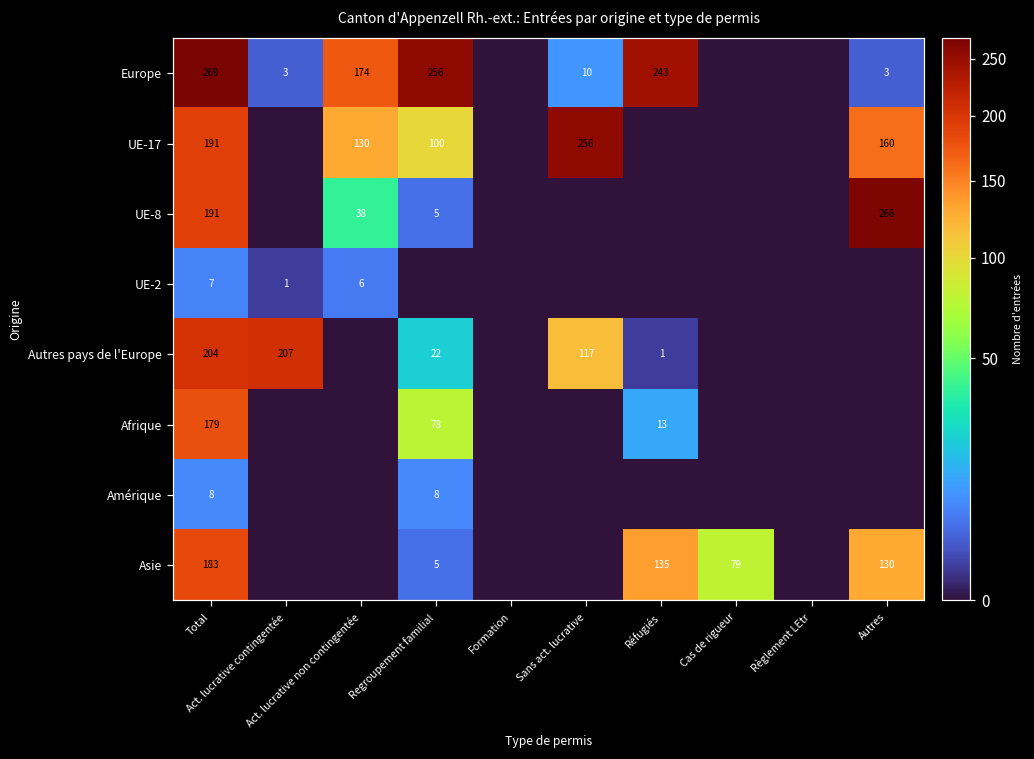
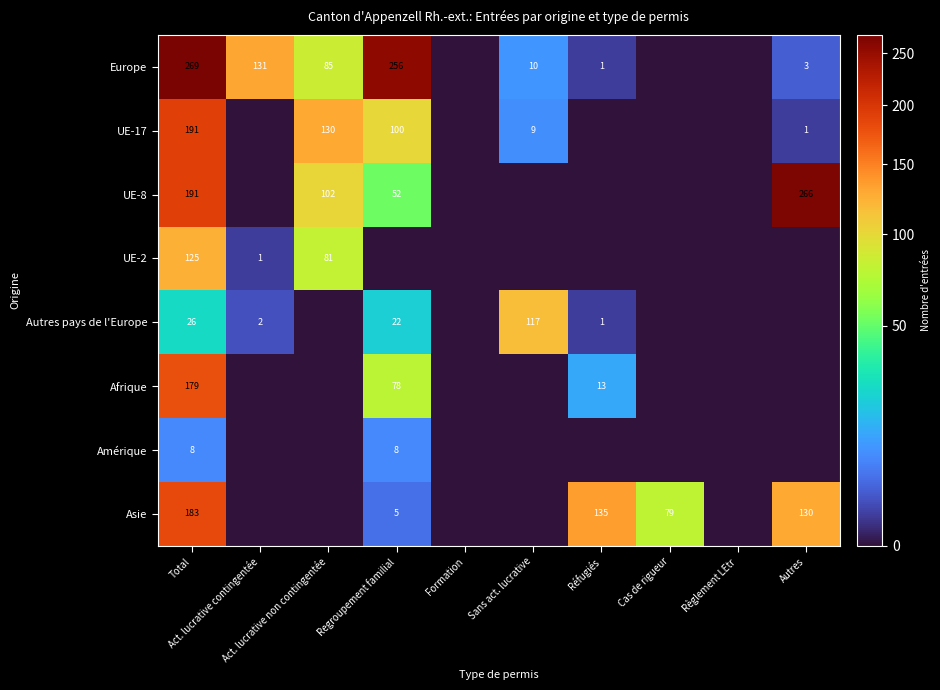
Europe, Act. lucrative contingentée: 3 -> 131
Europe, Act. lucrative non contingentée: 174 -> 85
Europe, Réfugiés: 243 -> 1
UE-17, Sans act. lucrative: 256 -> 9
UE-17, Autres: 160 -> 1
UE-8, Act. lucrative non contingentée: 38 -> 102
UE-8, Regroupement familial: 5 -> 52
UE-2, Total: 7 -> 125
UE-2, Act. lucrative non contingentée: 6 -> 81
Autres pays de l'Europe, Total: 204 -> 26
Autres pays de l'Europe, Act. lucrative contingentée: 207 -> 2
